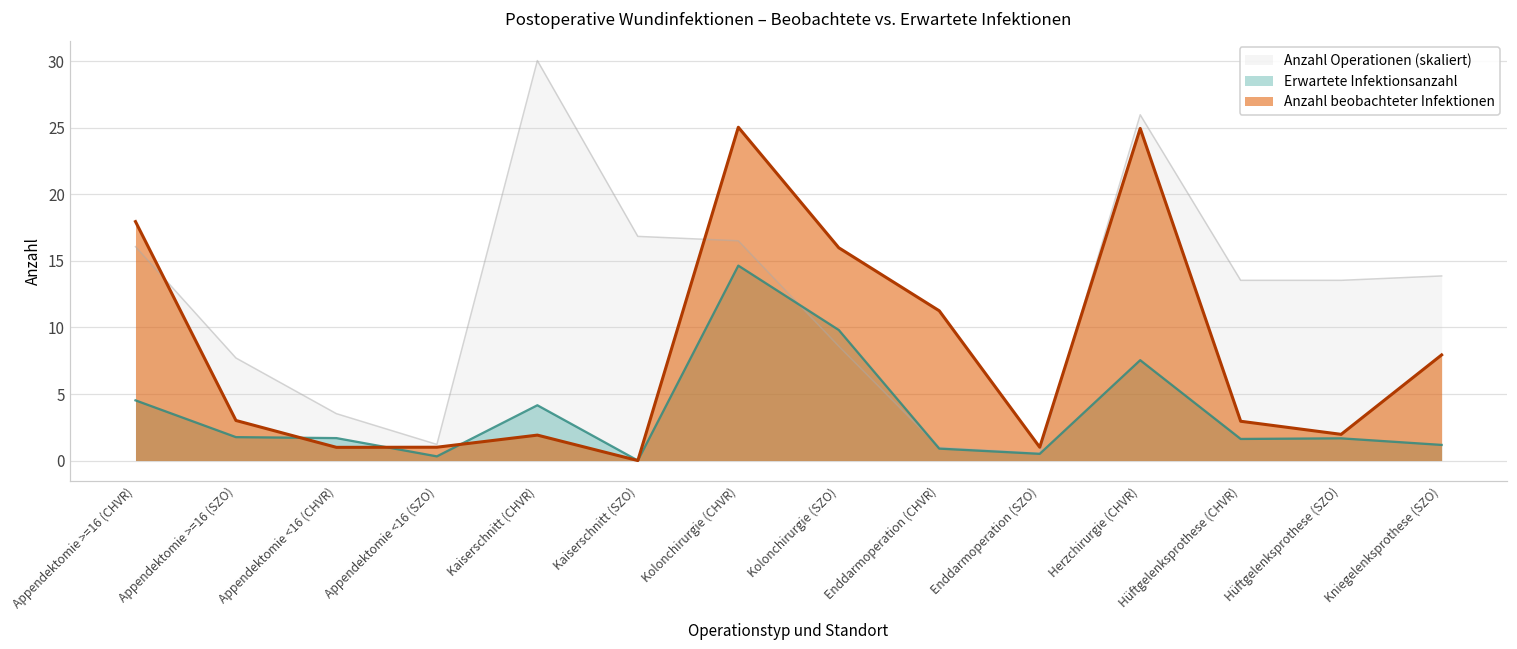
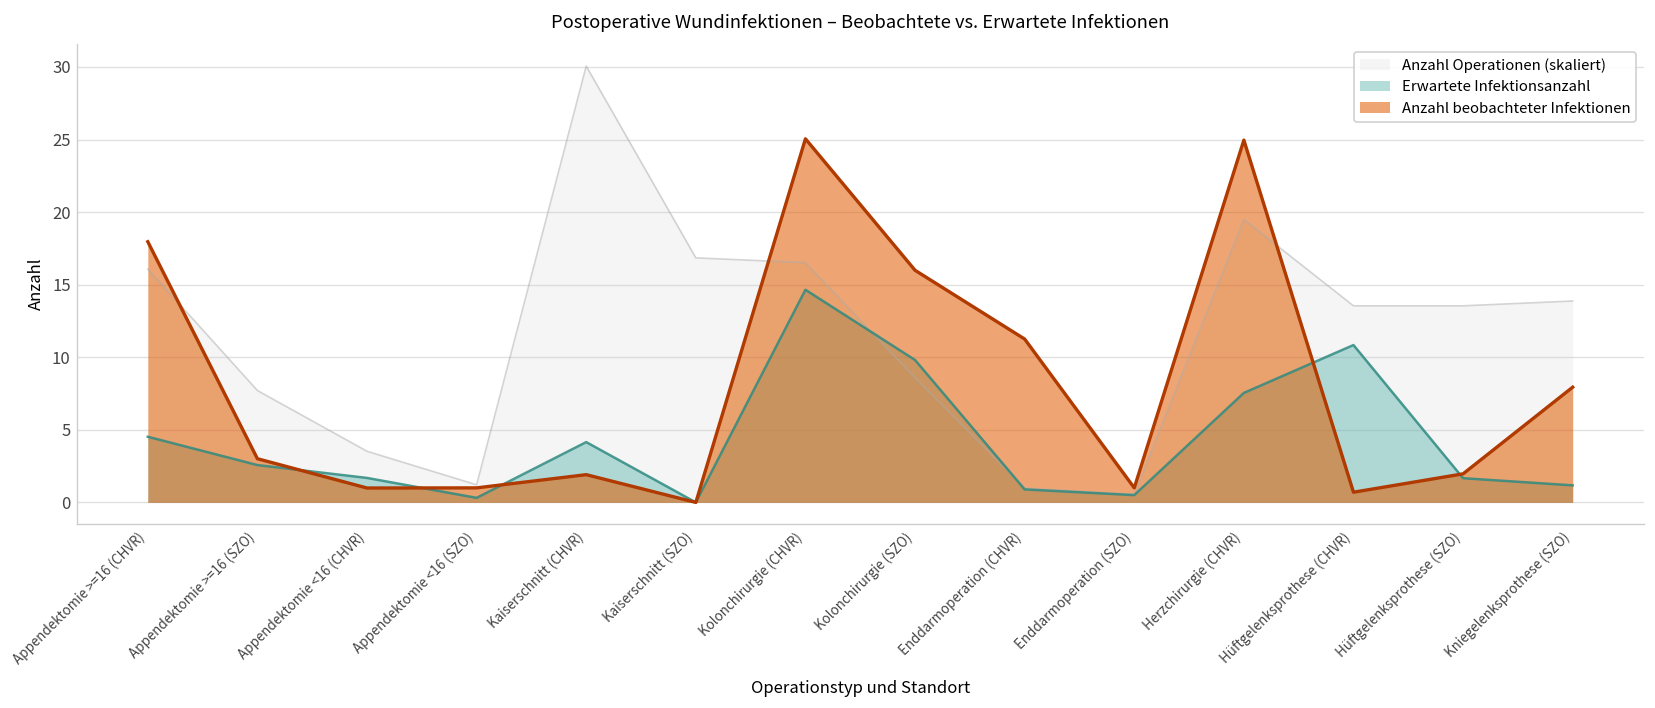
Erwartete Infektionsanzahl, Appendektomie >=16 (SZO): 1.8 -> 2.6
Anzahl Operationen (skaliert), Herzchirurgie (CHVR): 26.0 -> 19.5
Erwartete Infektionsanzahl, Hüftgelenksprothese (CHVR): 1.6 -> 10.8
Anzahl beobachteter Infektionen, Hüftgelenksprothese (CHVR): 3.0 -> 0.7
